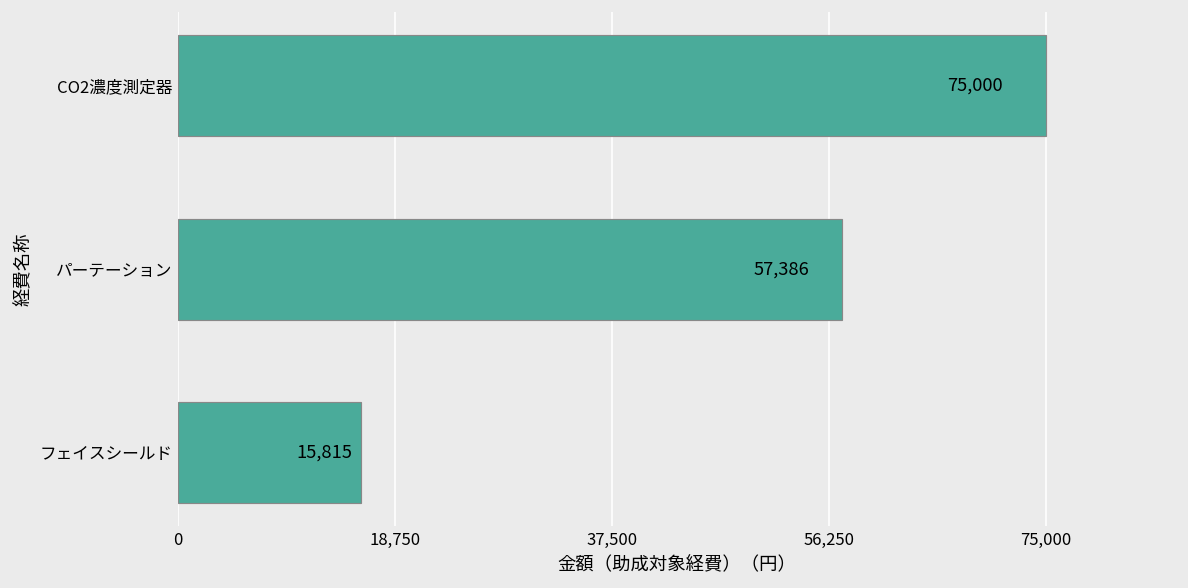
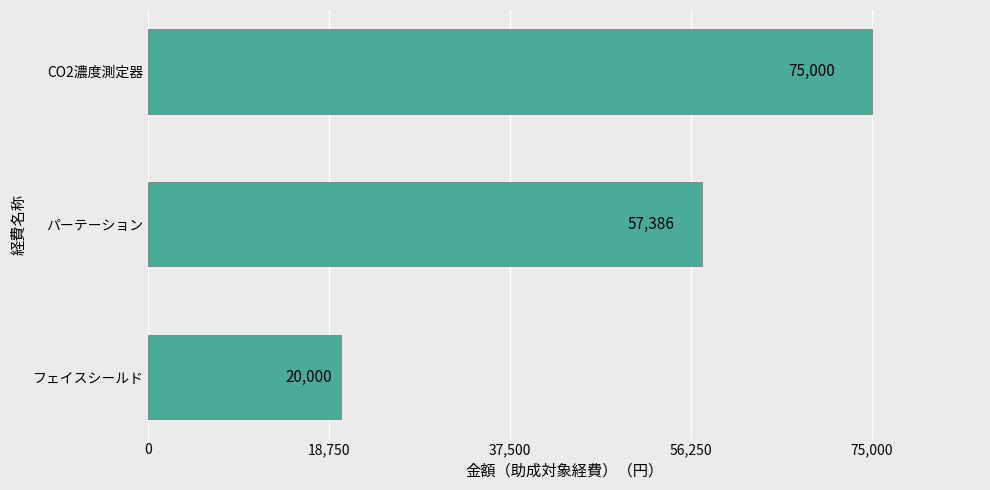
フェイスシールド: 15,815 -> 20,000
